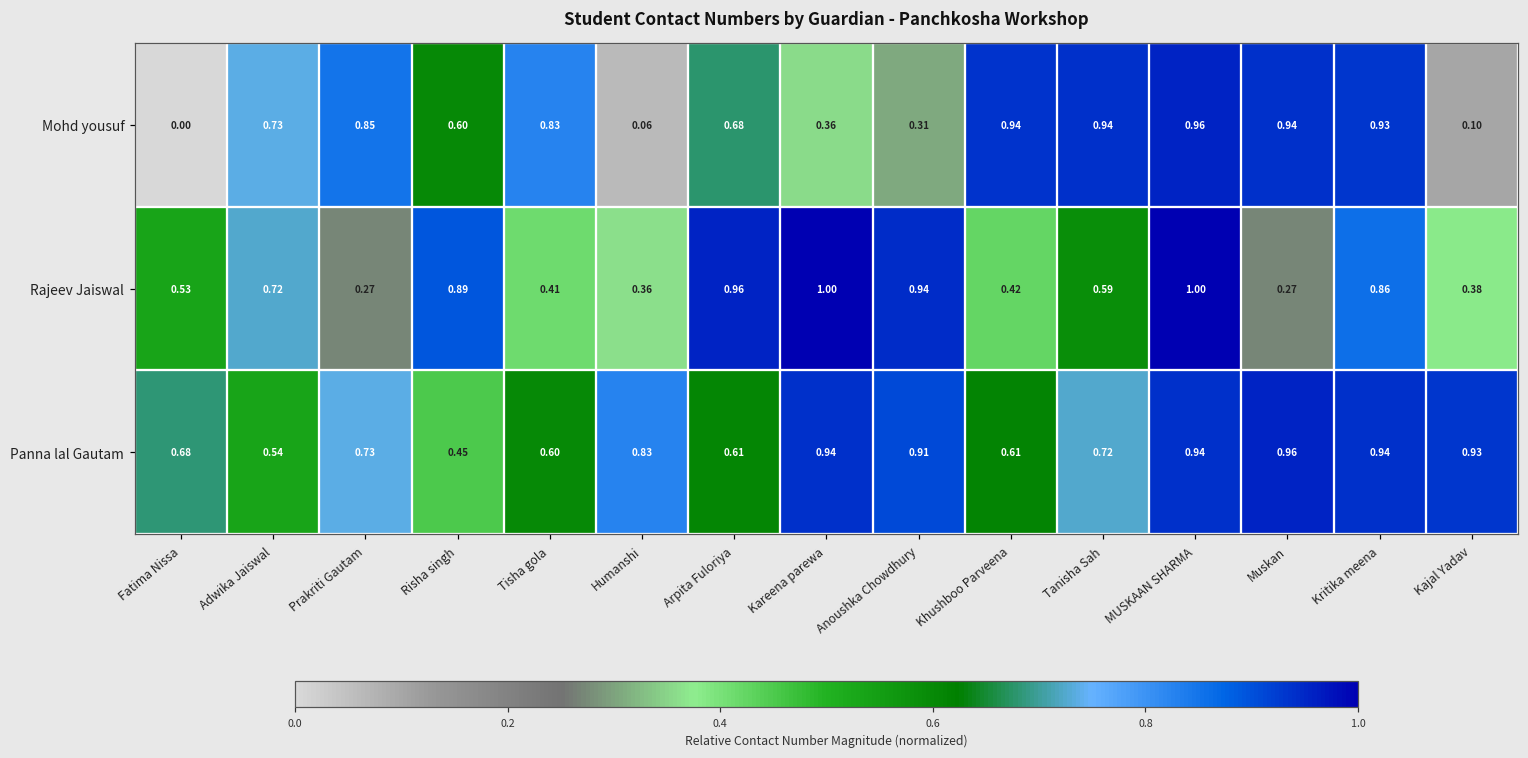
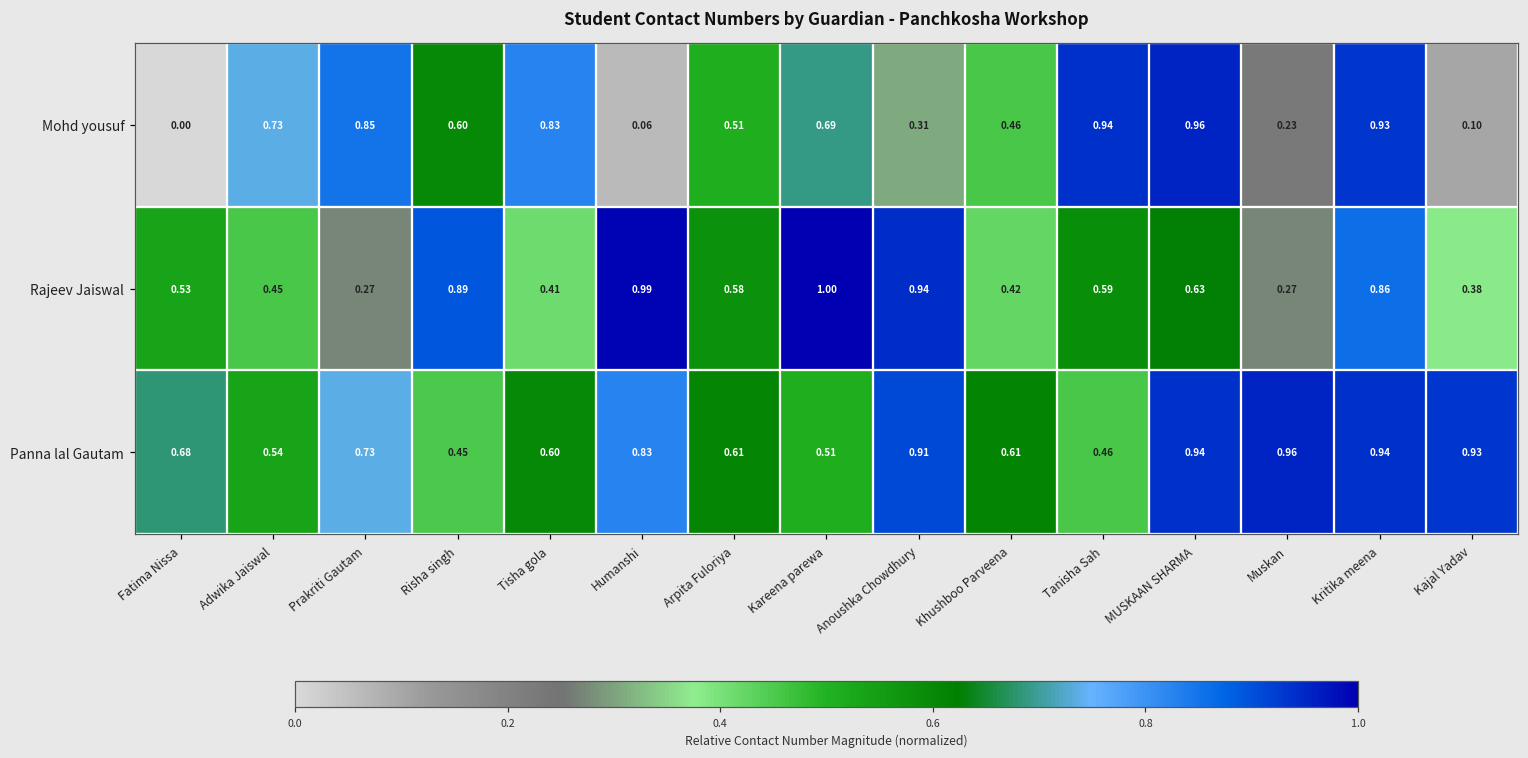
Mohd yousuf, Arpita Fuloriya: 0.68 -> 0.51
Mohd yousuf, Kareena parewa: 0.36 -> 0.69
Mohd yousuf, Khushboo Parveena: 0.94 -> 0.46
Mohd yousuf, Muskan: 0.94 -> 0.23
Rajeev Jaiswal, Adwika Jaiswal: 0.72 -> 0.45
Rajeev Jaiswal, Humanshi: 0.36 -> 0.99
Rajeev Jaiswal, Arpita Fuloriya: 0.96 -> 0.58
Rajeev Jaiswal, MUSKAAN SHARMA: 1.00 -> 0.63
Panna lal Gautam, Kareena parewa: 0.94 -> 0.51
Panna lal Gautam, Tanisha Sah: 0.72 -> 0.46
